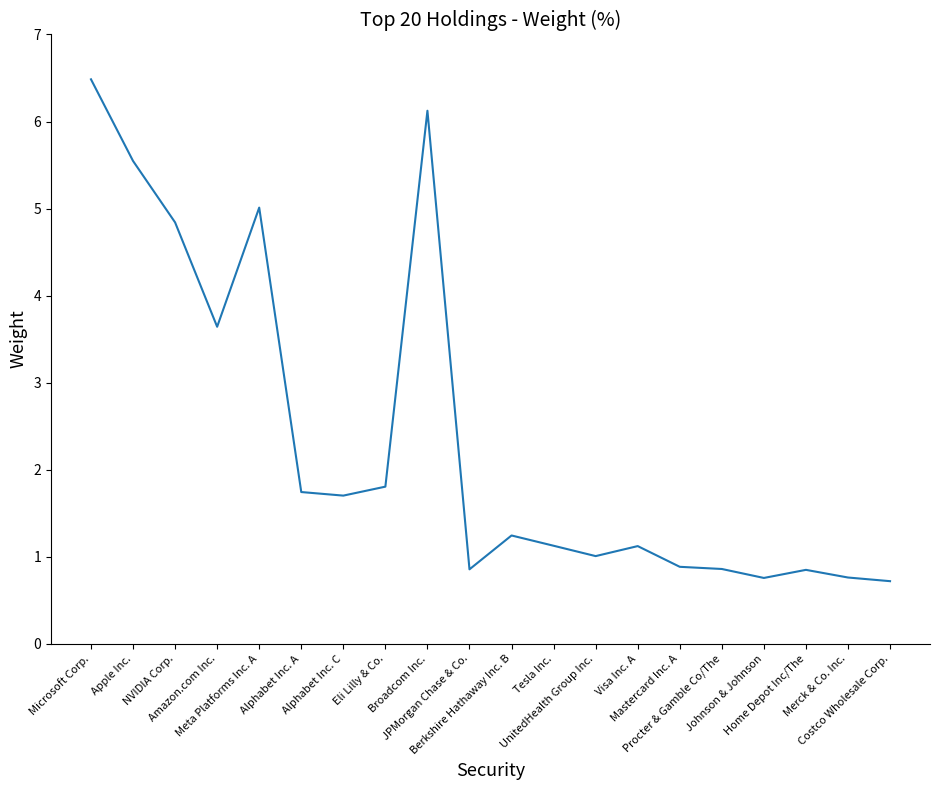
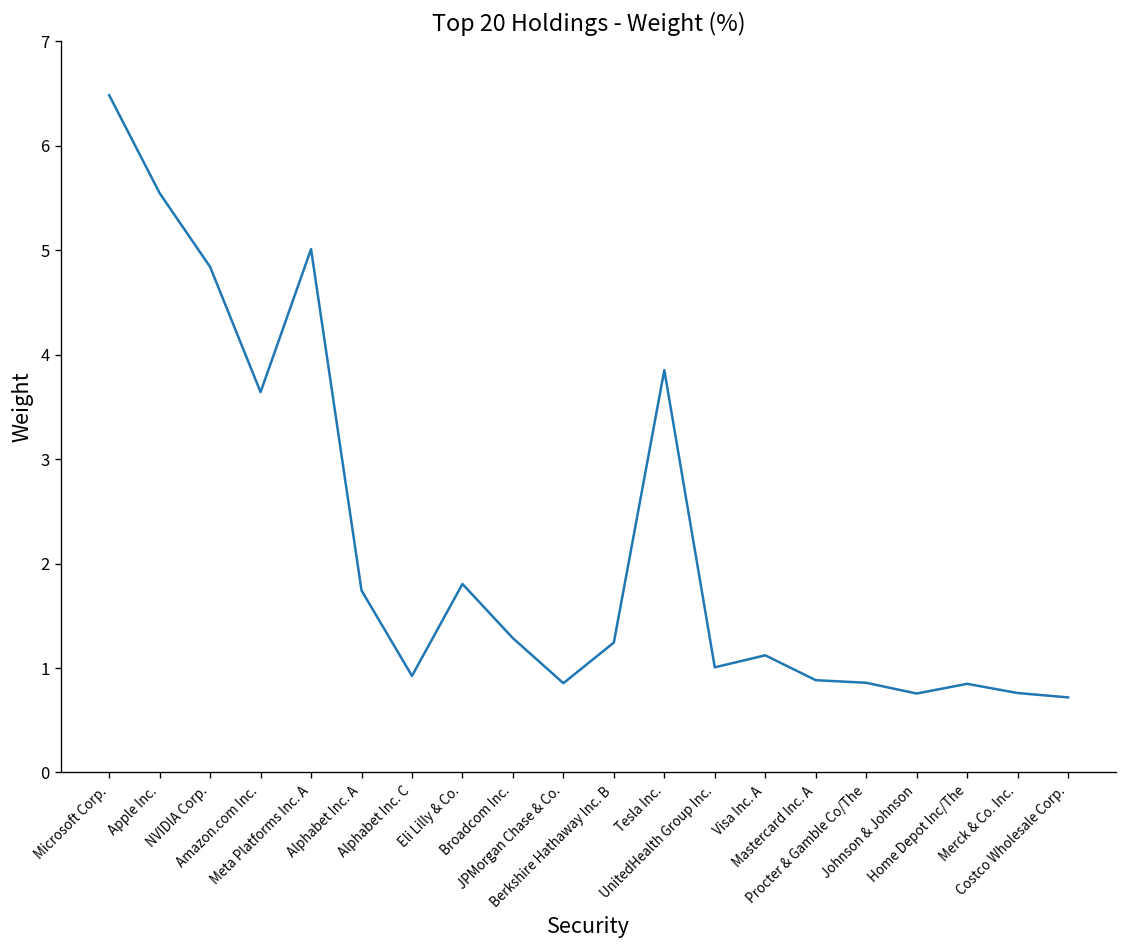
Alphabet Inc. C: 1.7 -> 0.9
Broadcom Inc.: 6.1 -> 1.3
Tesla Inc.: 1.1 -> 3.9
